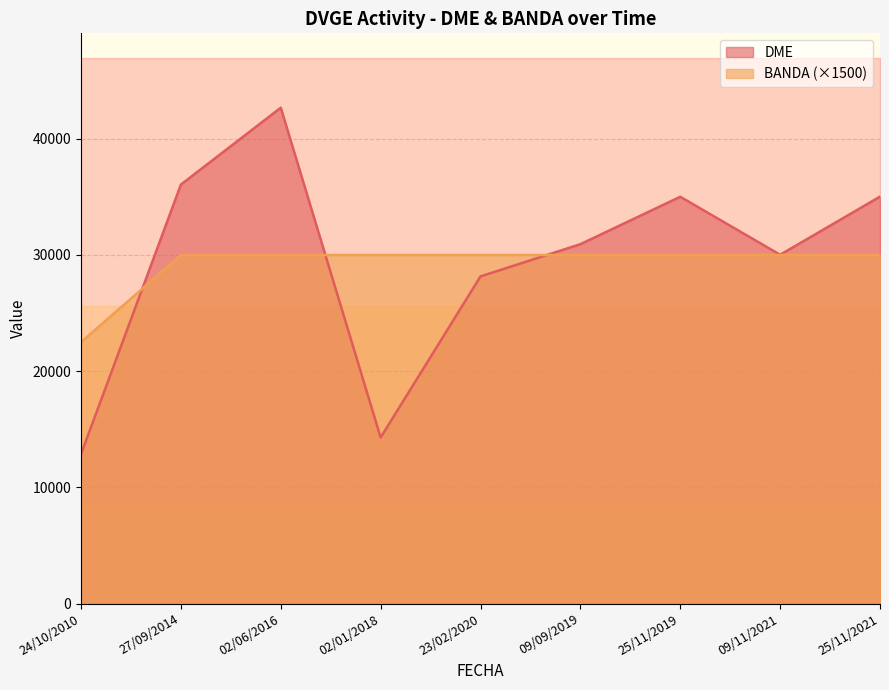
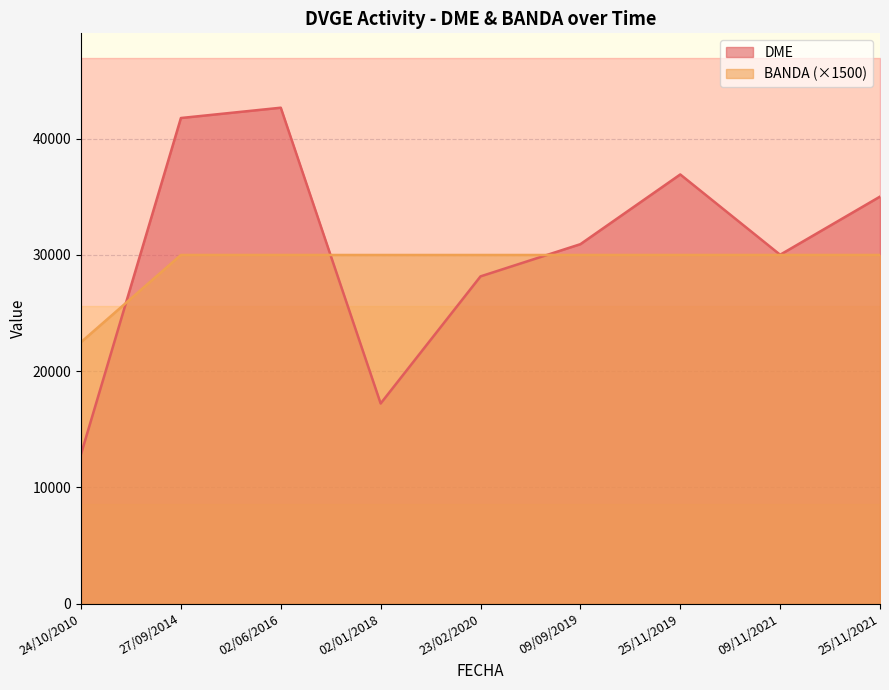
DME, 27/09/2014: 36100 -> 41800
DME, 02/01/2018: 14300 -> 17200
DME, 25/11/2019: 35000 -> 36900
